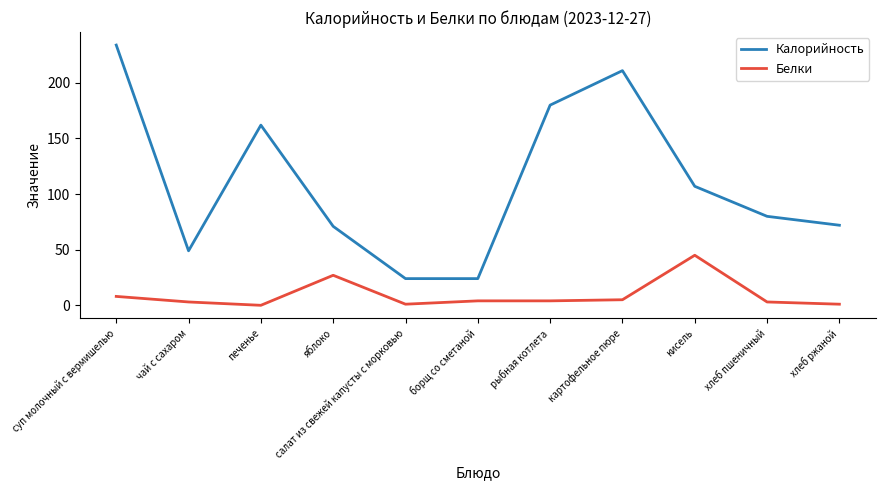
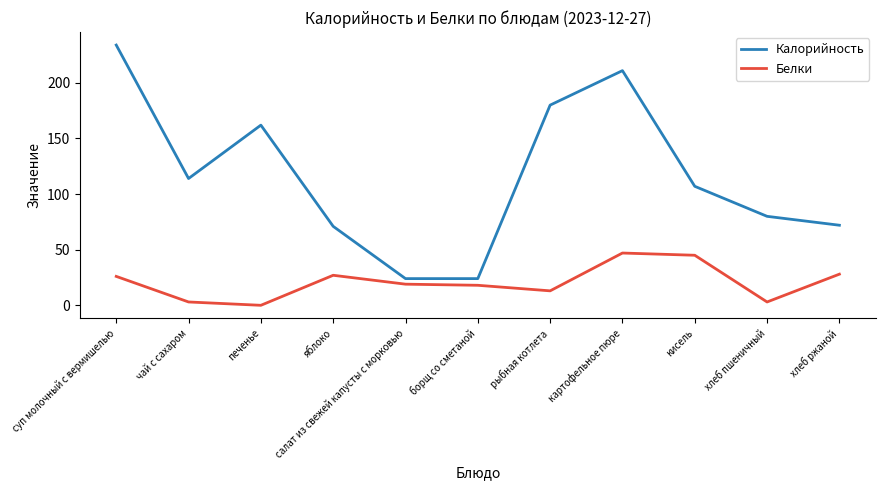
Белки, суп молочный с вермишелью: 8 -> 26
Калорийность, чай с сахаром: 49 -> 114
Белки, салат из свежей капусты с морковью: 1 -> 19
Белки, борщ со сметаной: 4 -> 18
Белки, рыбная котлета: 4 -> 13
Белки, картофельное пюре: 5 -> 47
Белки, хлеб ржаной: 1 -> 28
